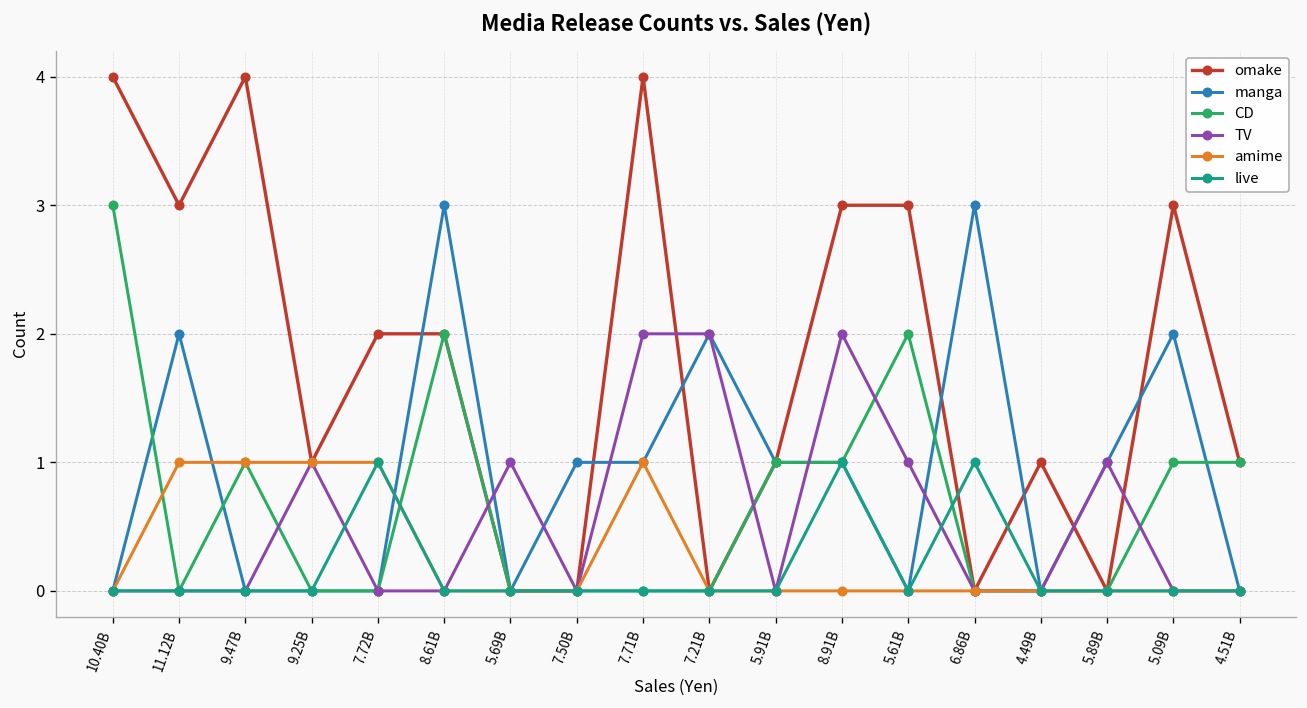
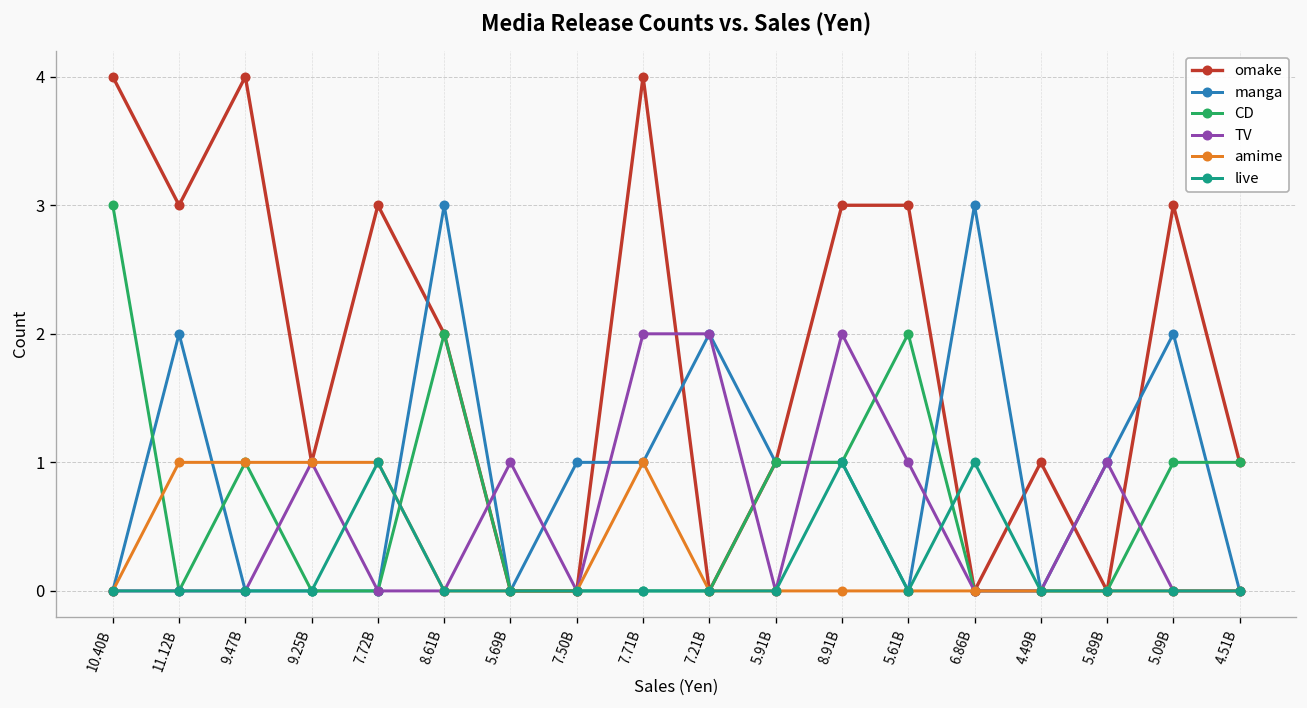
omake, 7.72B: 2 -> 3
